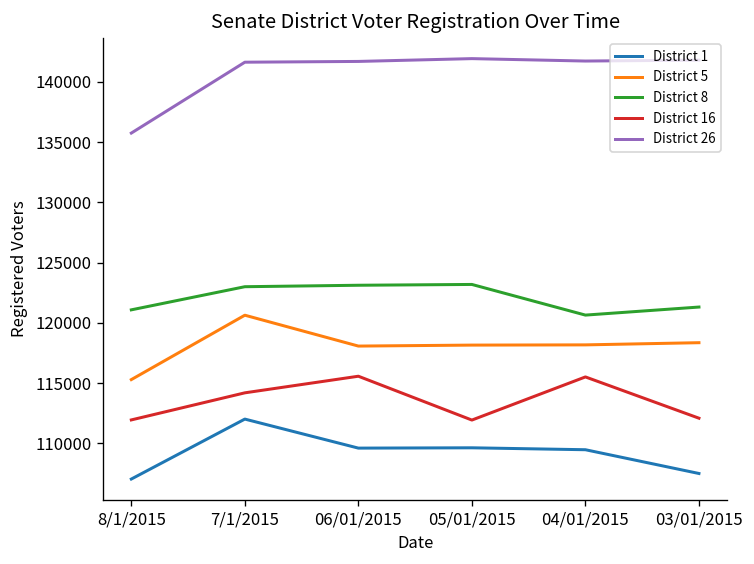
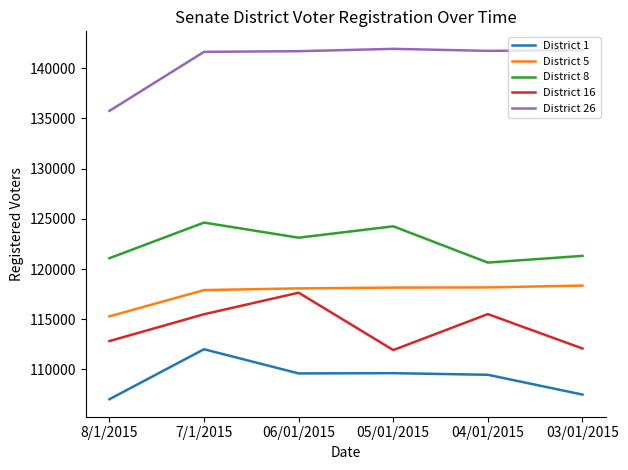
District 16, 8/1/2015: 111900 -> 112800
District 5, 7/1/2015: 120600 -> 117900
District 8, 7/1/2015: 123000 -> 124600
District 16, 7/1/2015: 114200 -> 115500
District 16, 06/01/2015: 115600 -> 117600
District 8, 05/01/2015: 123200 -> 124300
